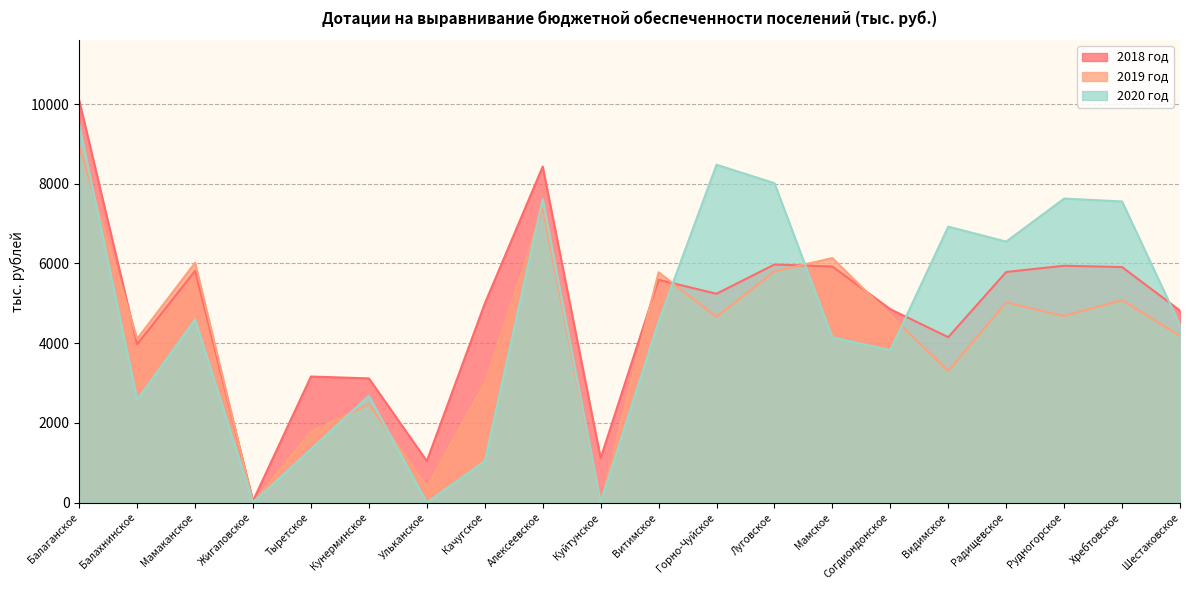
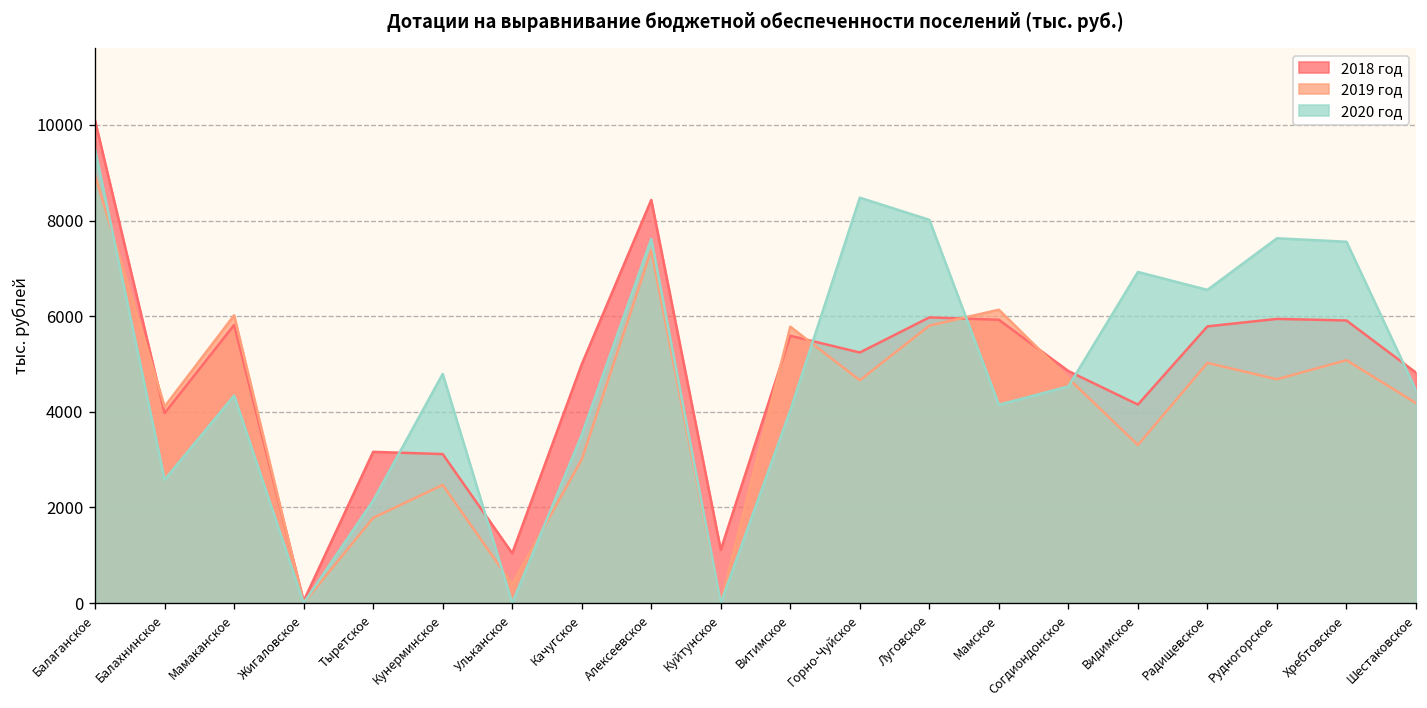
2020 год, Мамаканское: 4600 -> 4300
2020 год, Тыретское: 1300 -> 2100
2020 год, Кунерминское: 2700 -> 4800
2020 год, Качугское: 1000 -> 3500
2020 год, Витимское: 4500 -> 4000
2020 год, Согдиондонское: 3800 -> 4500
